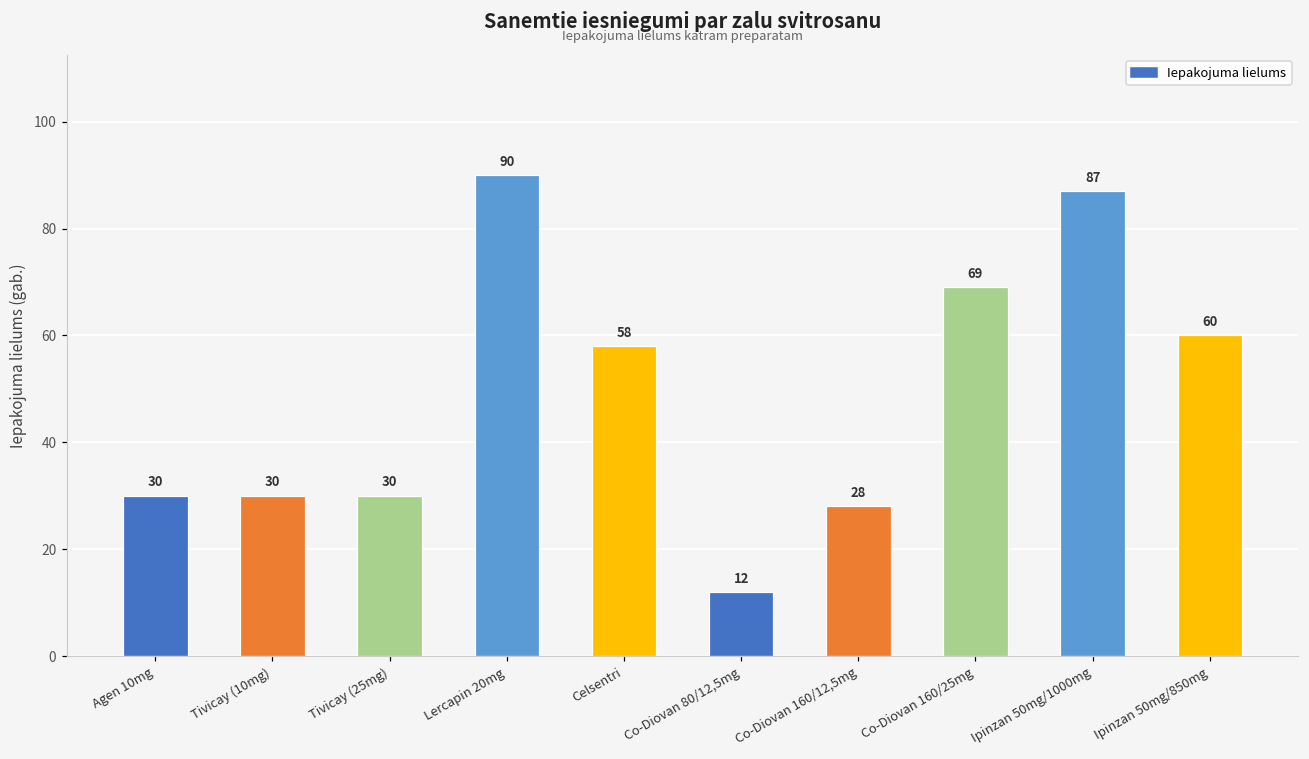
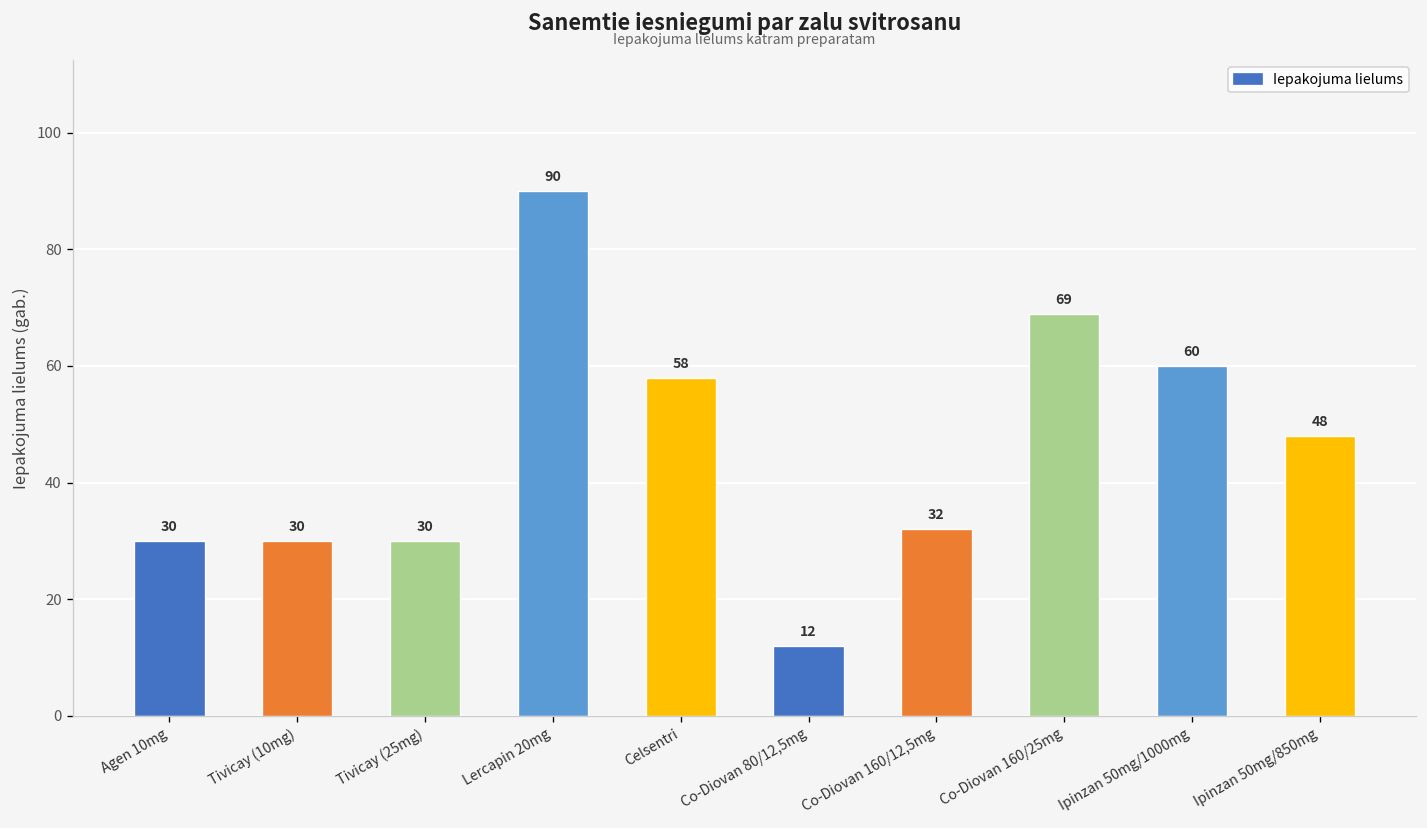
Co-Diovan 160/12,5mg: 28 -> 32
Ipinzan 50mg/1000mg: 87 -> 60
Ipinzan 50mg/850mg: 60 -> 48
